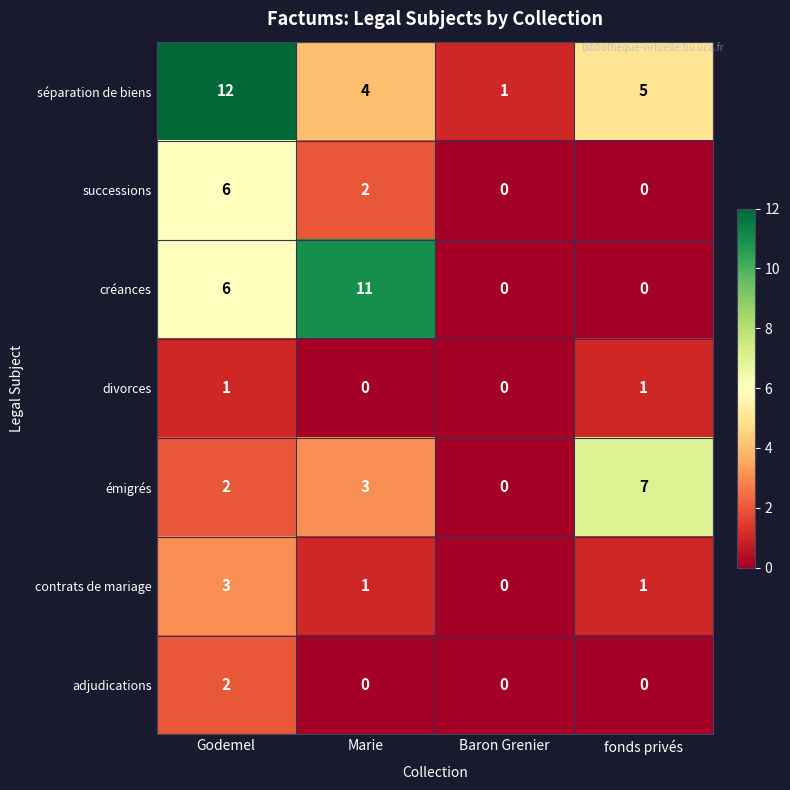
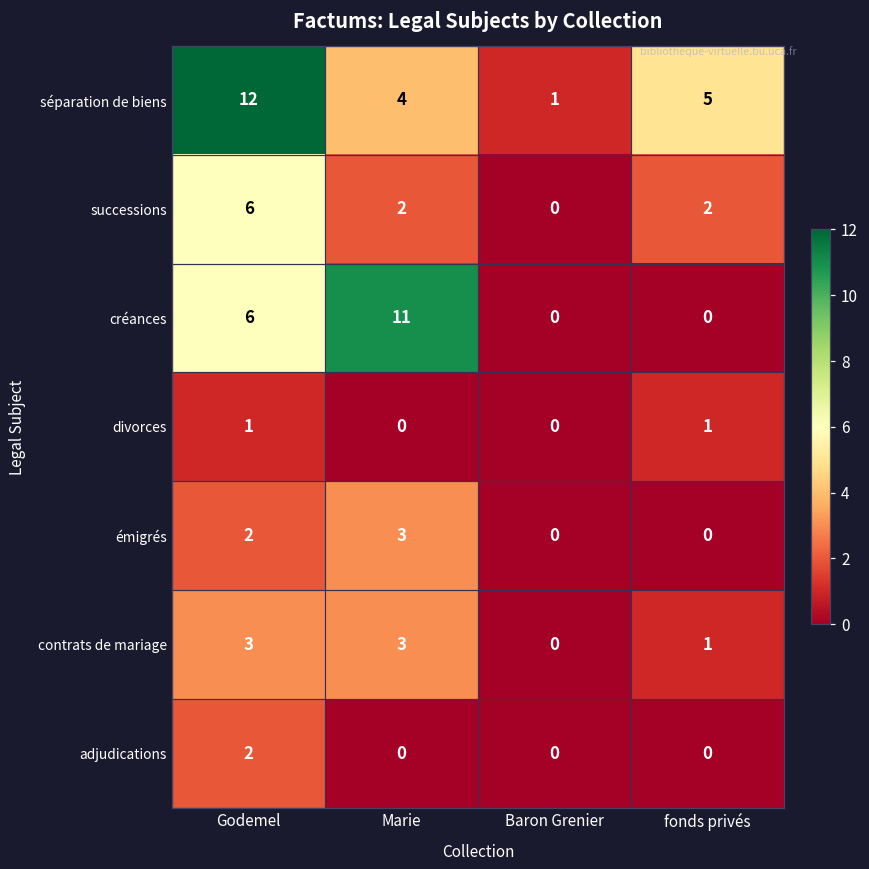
successions, fonds privés: 0 -> 2
émigrés, fonds privés: 7 -> 0
contrats de mariage, Marie: 1 -> 3
